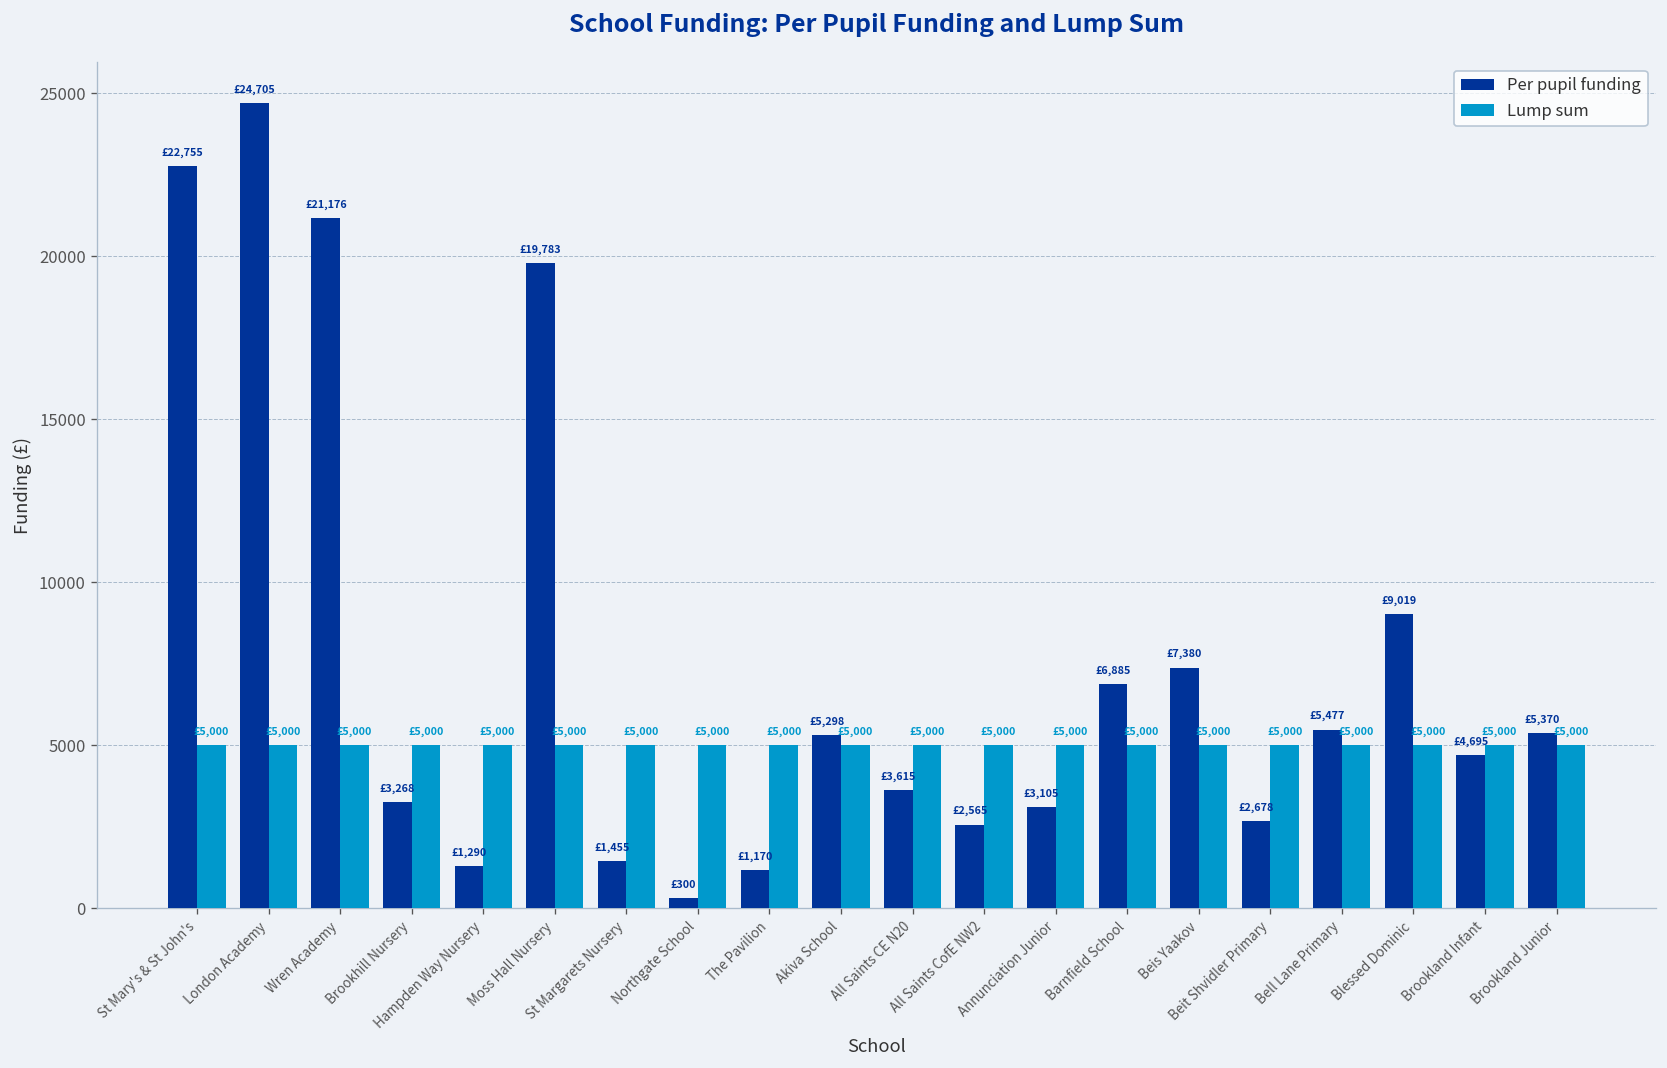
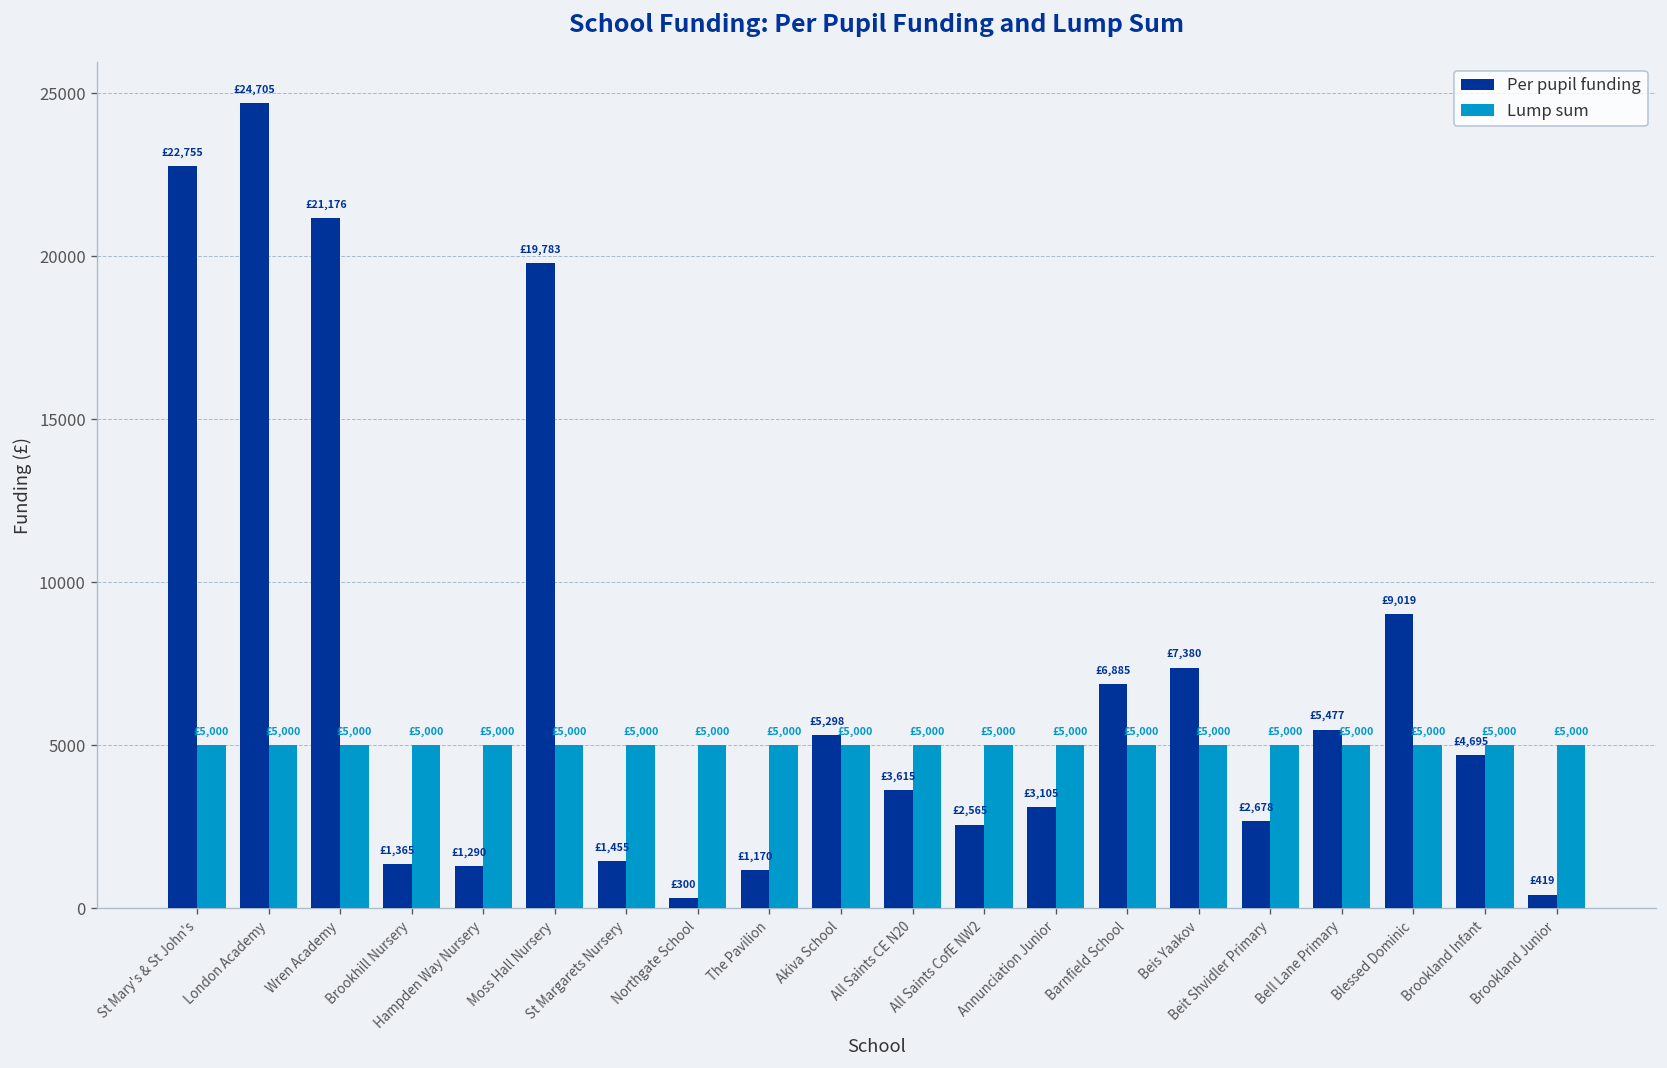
Per pupil funding, Brookhill Nursery: £3,268 -> £1,365
Per pupil funding, Brookland Junior: £5,370 -> £419
